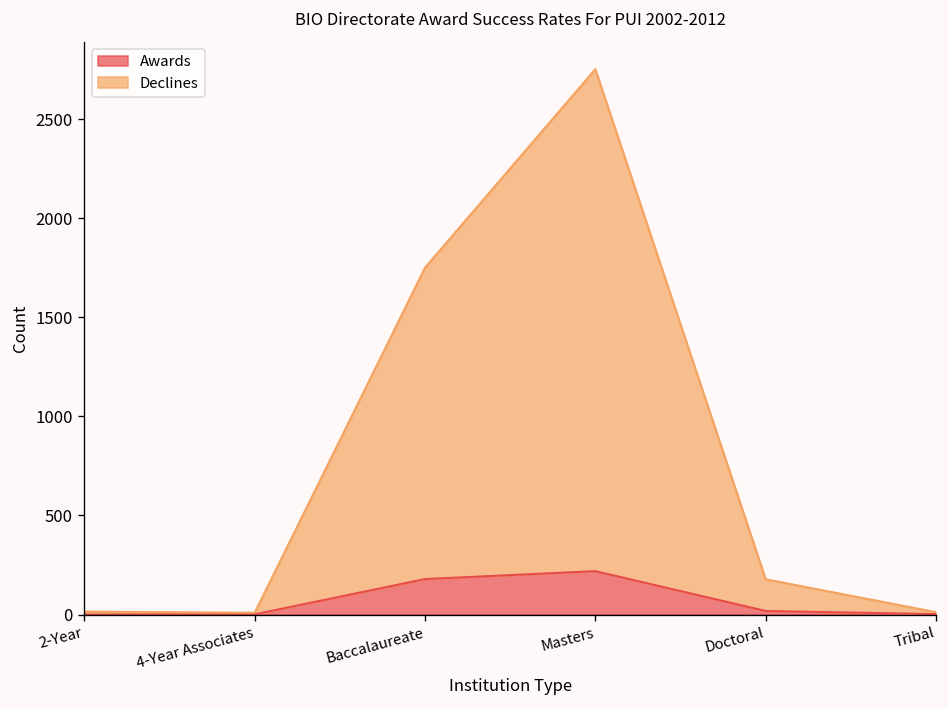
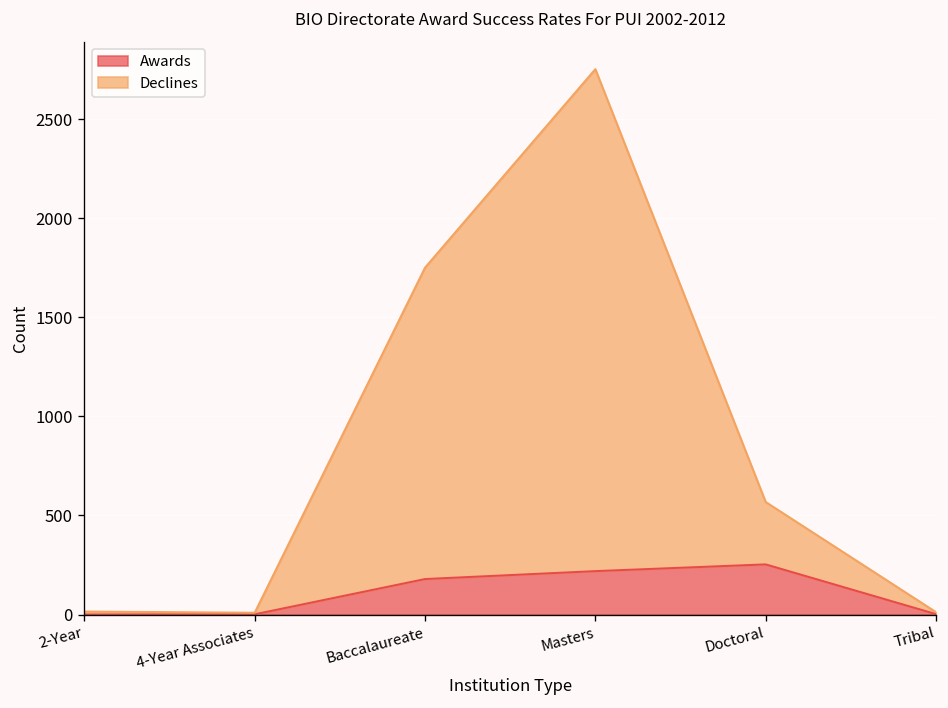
Awards, Doctoral: 20 -> 250
Declines, Doctoral: 160 -> 320
